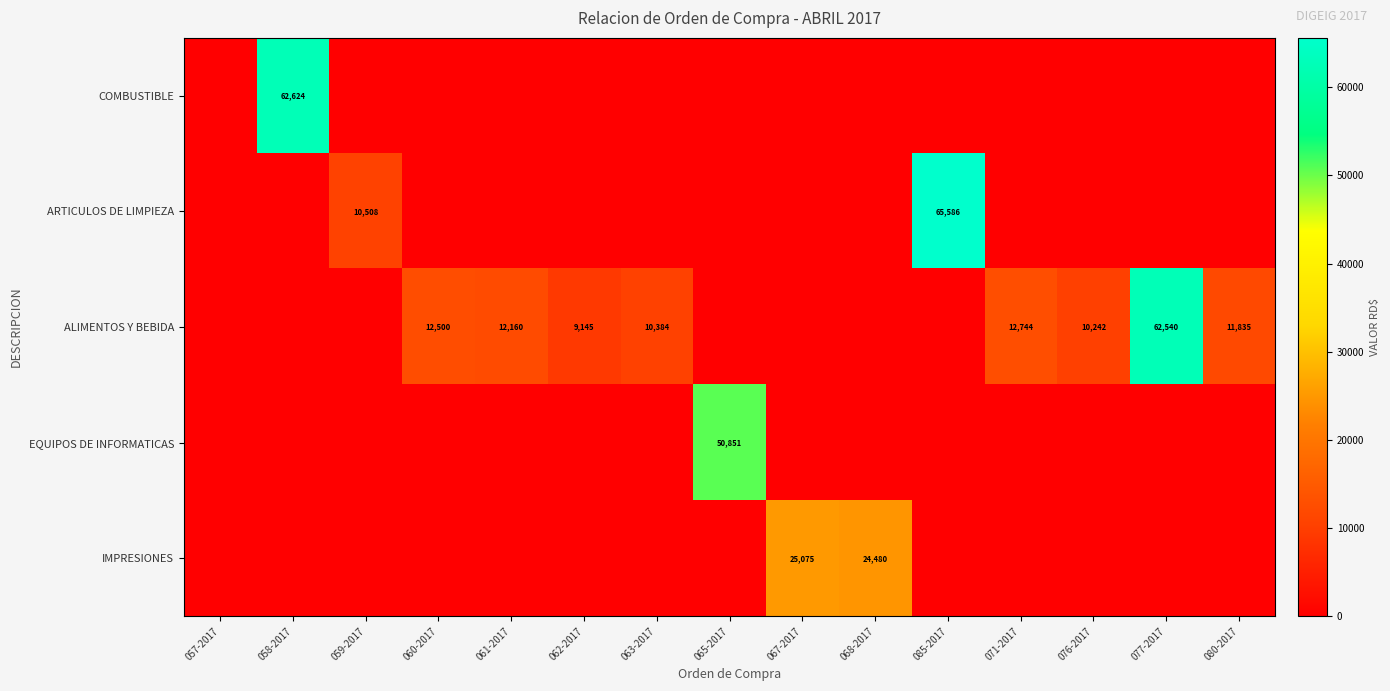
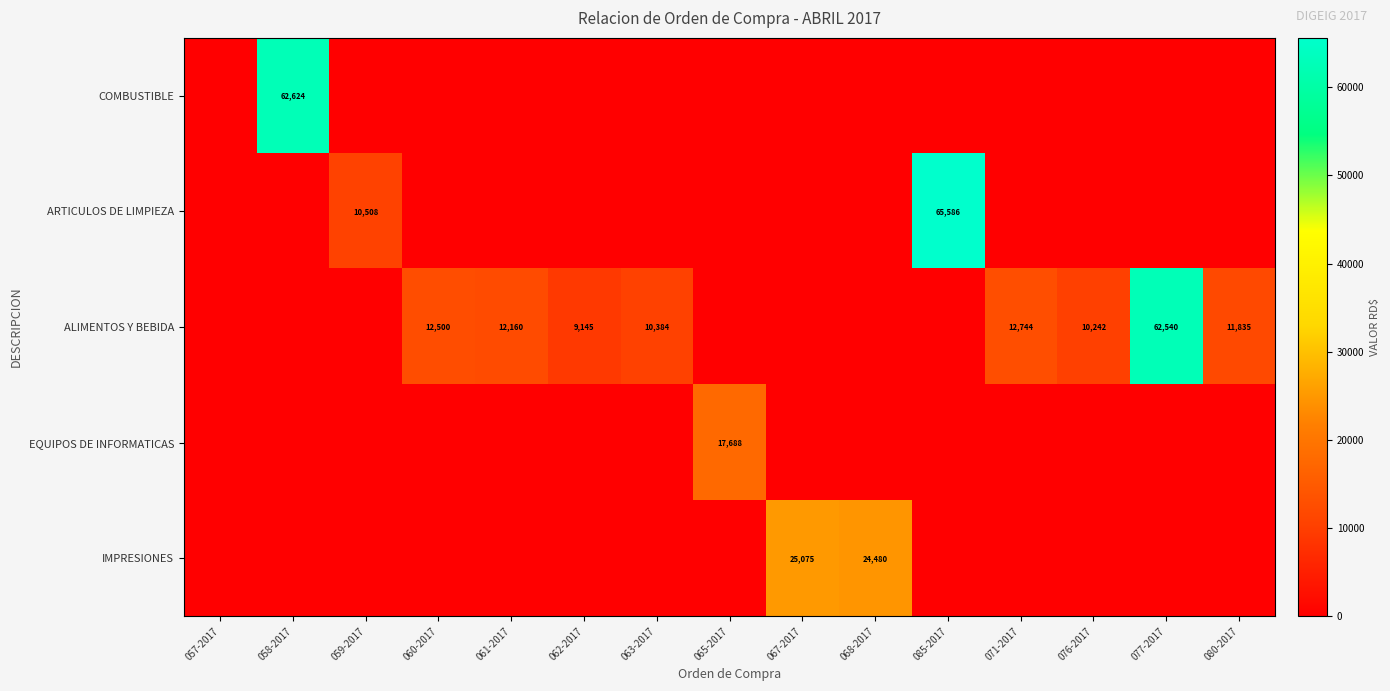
EQUIPOS DE INFORMATICAS, 065-2017: 50,851 -> 17,688
